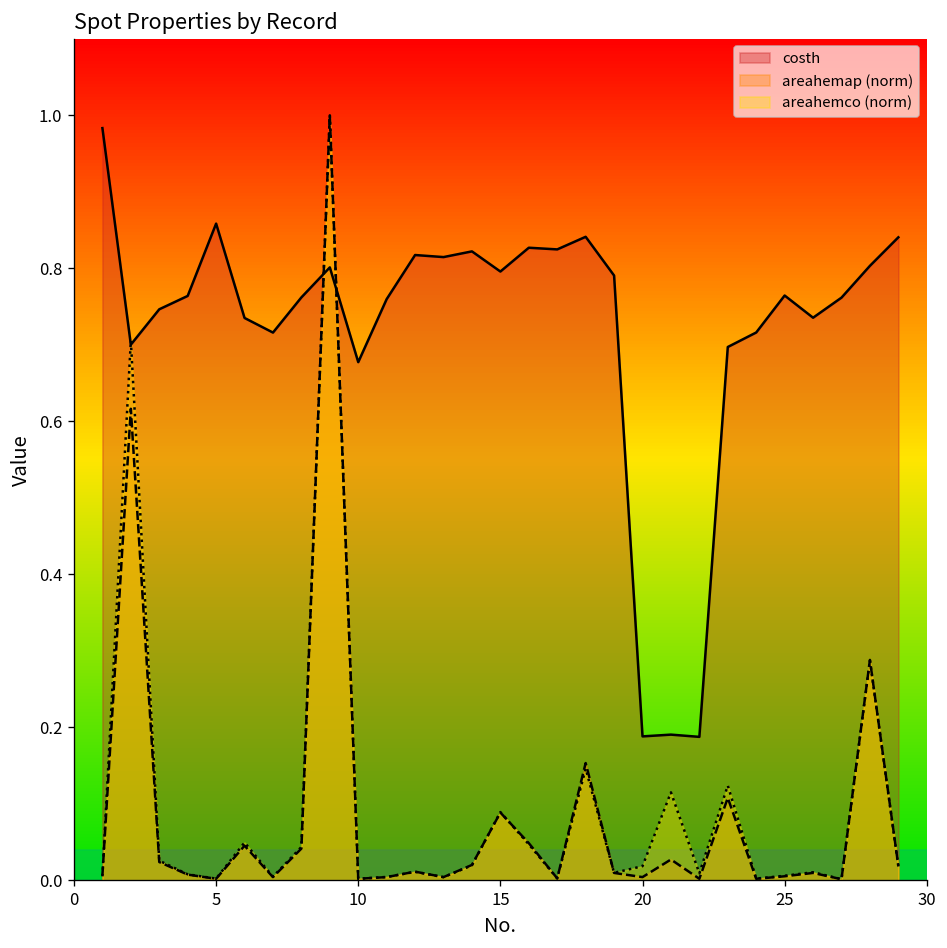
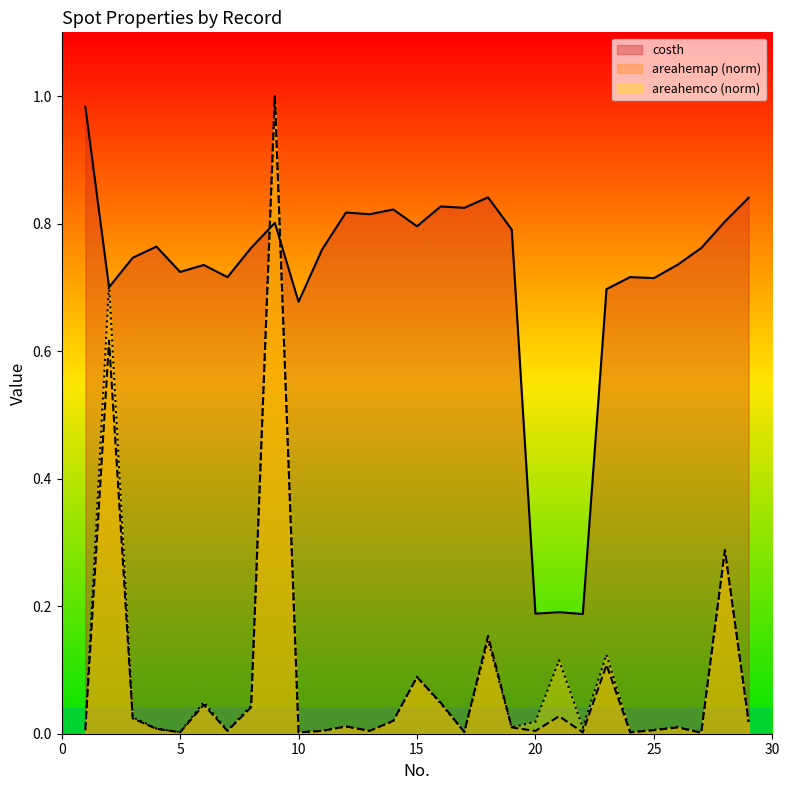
costh, 5: 0.86 -> 0.72
costh, 25: 0.76 -> 0.71
